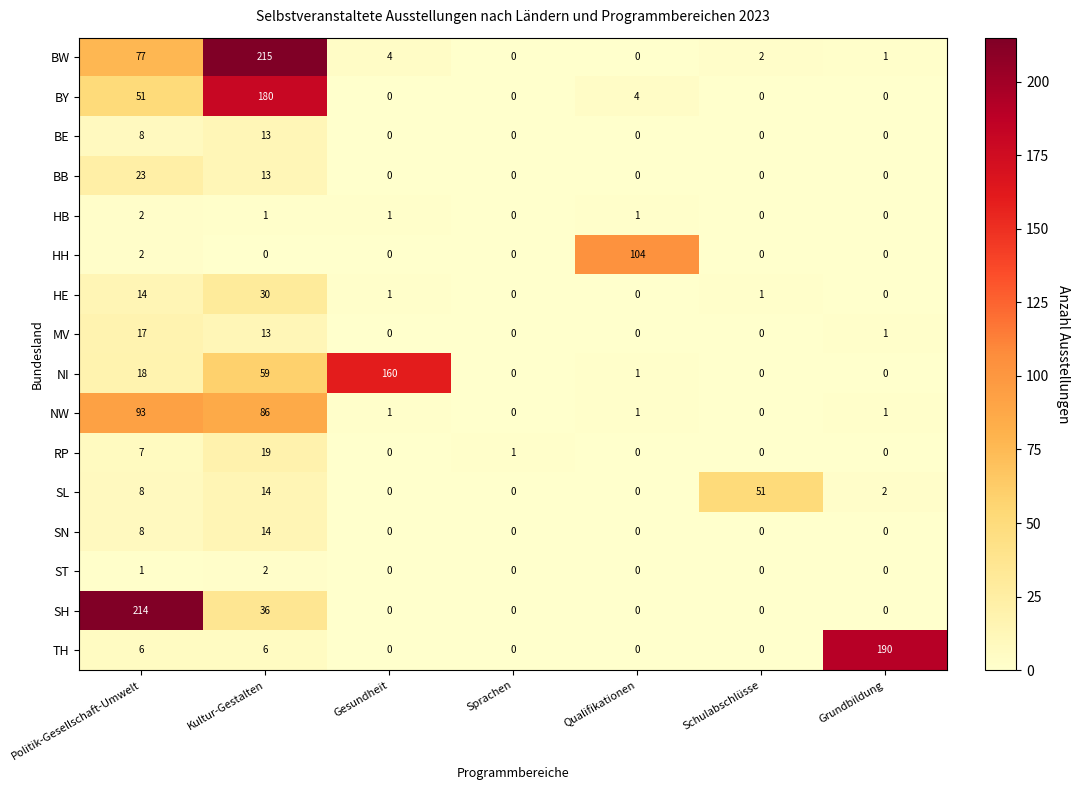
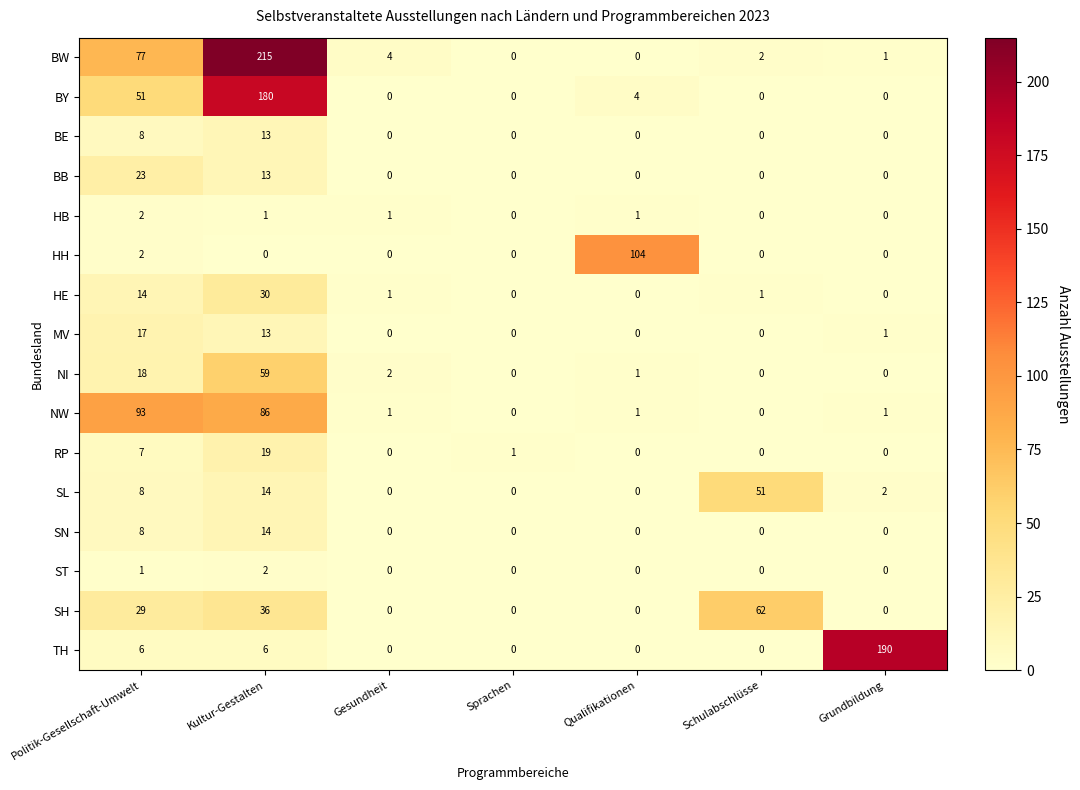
NI, Gesundheit: 160 -> 2
SH, Politik-Gesellschaft-Umwelt: 214 -> 29
SH, Schulabschlüsse: 0 -> 62
